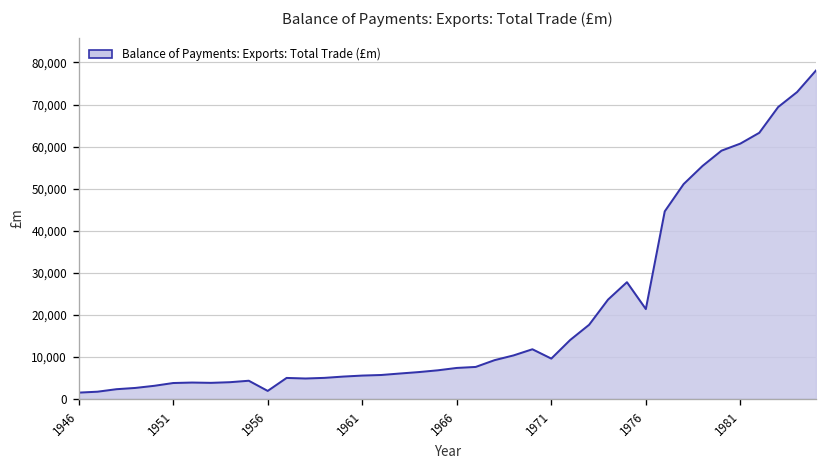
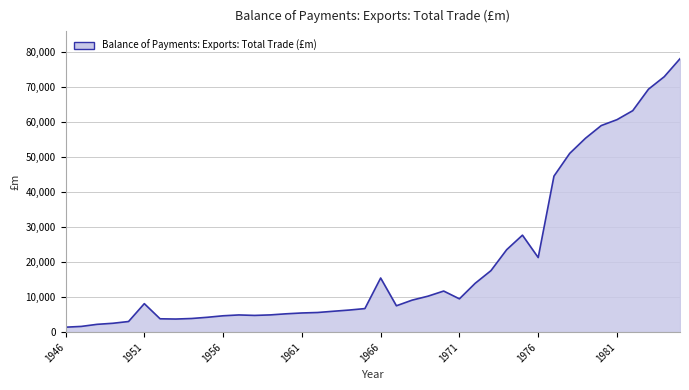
1951: 4,000 -> 8,000
1956: 2,000 -> 5,000
1966: 7,000 -> 15,000
